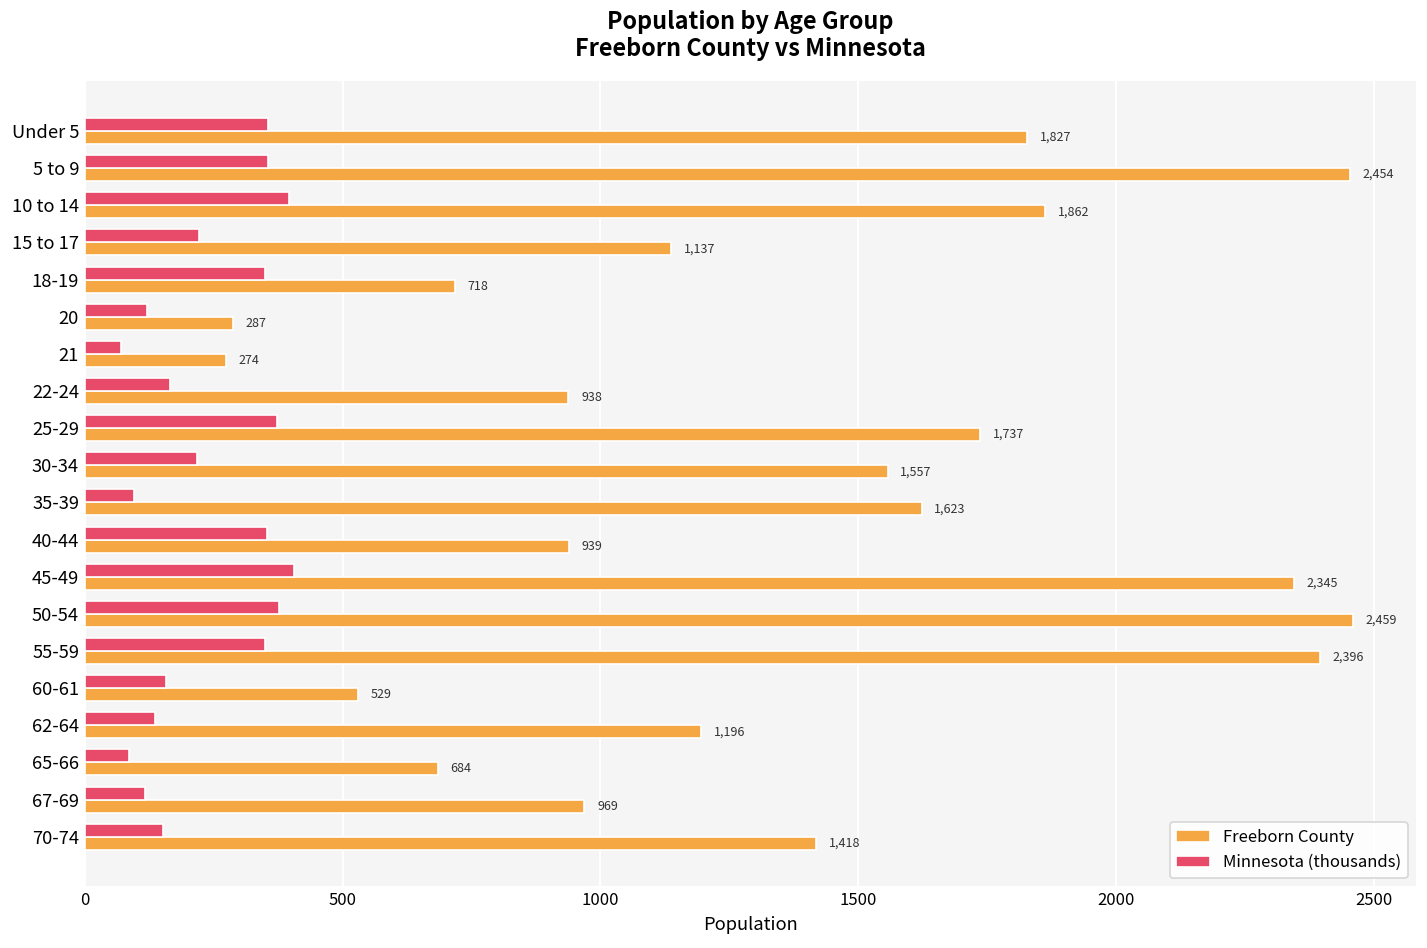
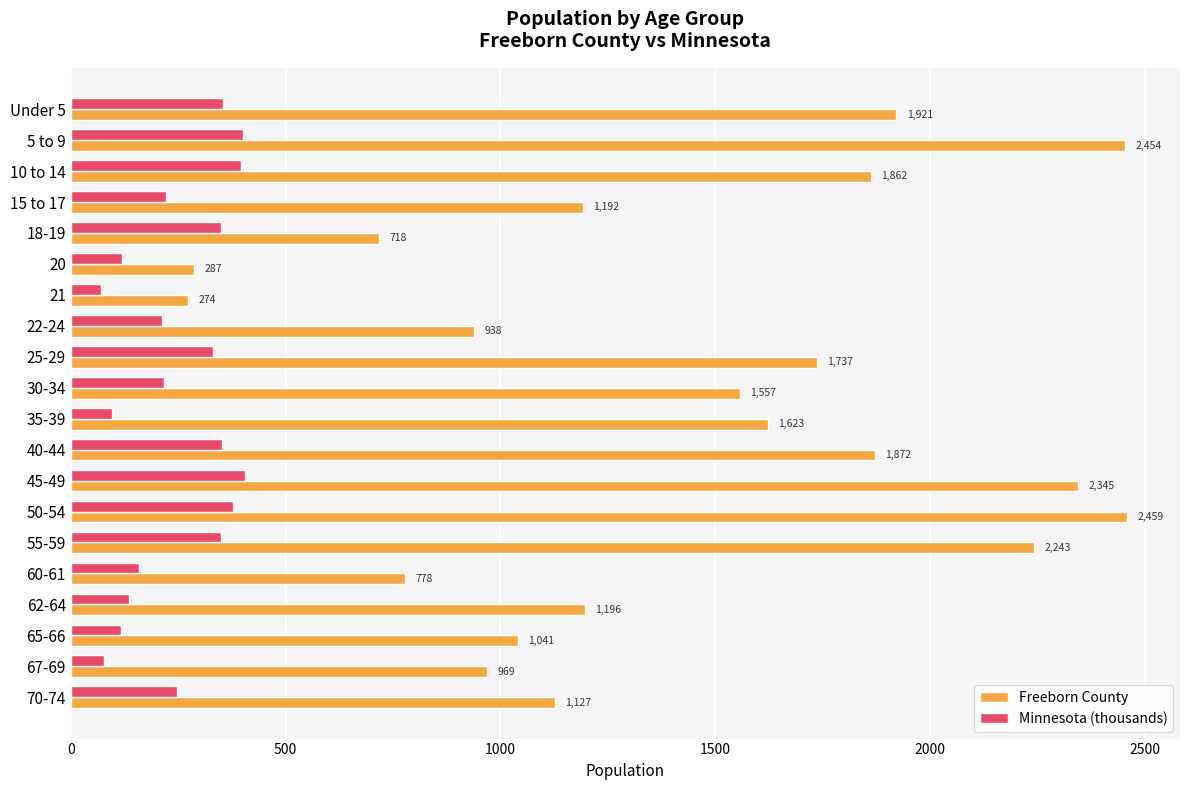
Freeborn County, Under 5: 1,827 -> 1,921
Minnesota (thousands), 5 to 9: 360 -> 400
Freeborn County, 15 to 17: 1,137 -> 1,192
Minnesota (thousands), 22-24: 170 -> 210
Minnesota (thousands), 25-29: 370 -> 330
Freeborn County, 40-44: 939 -> 1,872
Freeborn County, 55-59: 2,396 -> 2,243
Freeborn County, 60-61: 529 -> 778
Minnesota (thousands), 65-66: 90 -> 120
Freeborn County, 65-66: 684 -> 1,041
Minnesota (thousands), 67-69: 120 -> 80
Minnesota (thousands), 70-74: 150 -> 250
Freeborn County, 70-74: 1,418 -> 1,127
